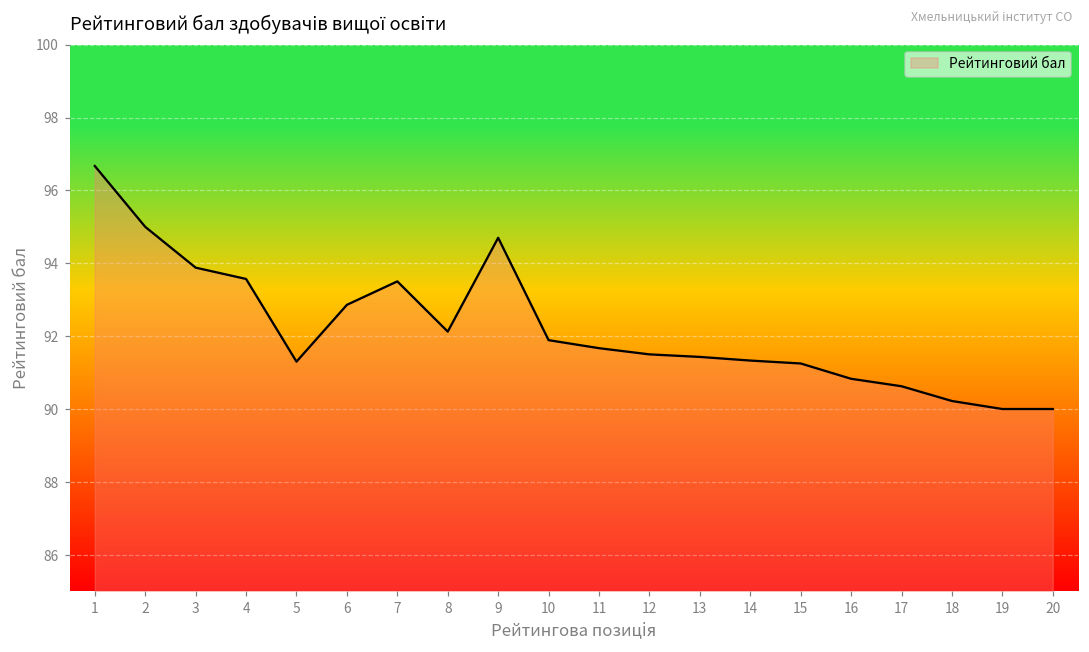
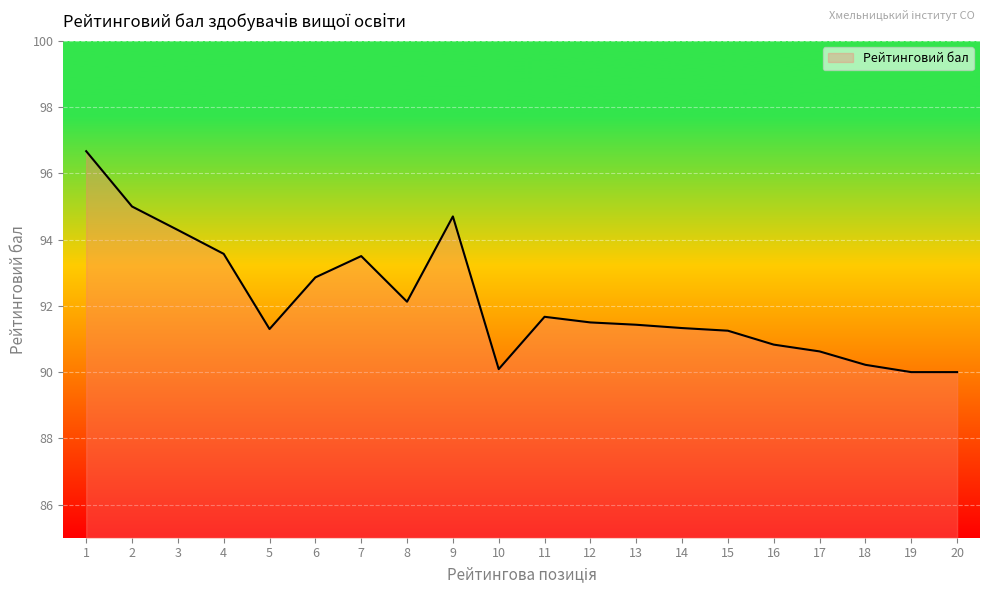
3: 93.9 -> 94.3
10: 91.9 -> 90.1
